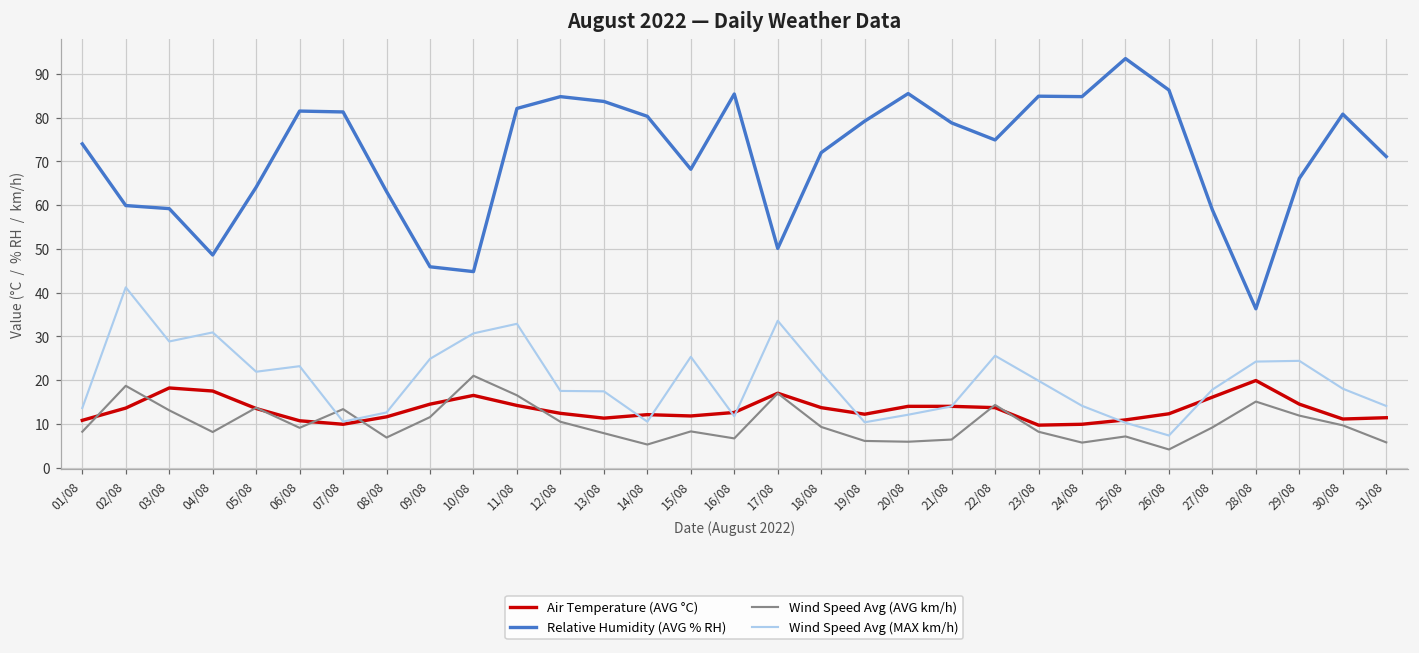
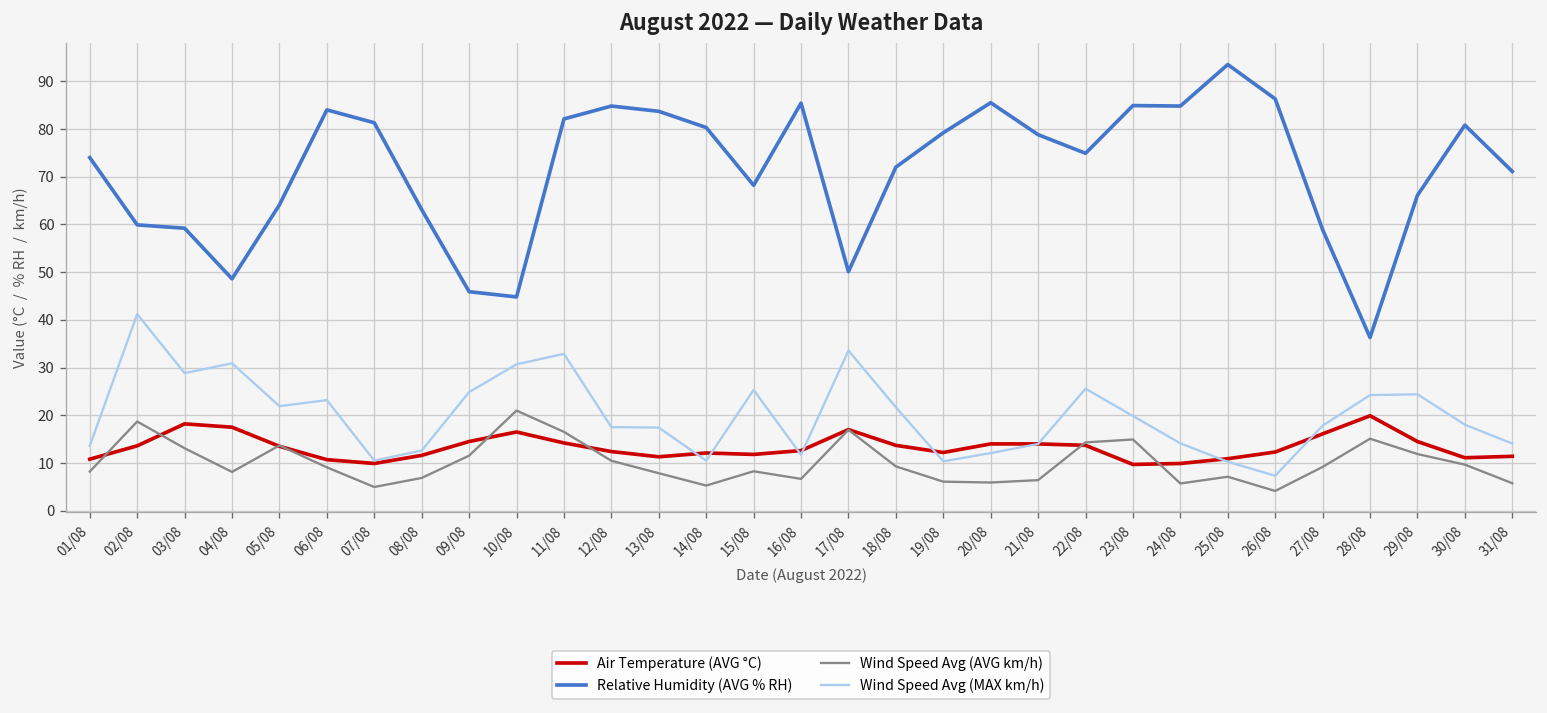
Relative Humidity (AVG % RH), 06/08: 82 -> 84
Wind Speed Avg (AVG km/h), 07/08: 13 -> 5
Wind Speed Avg (AVG km/h), 23/08: 8 -> 15
